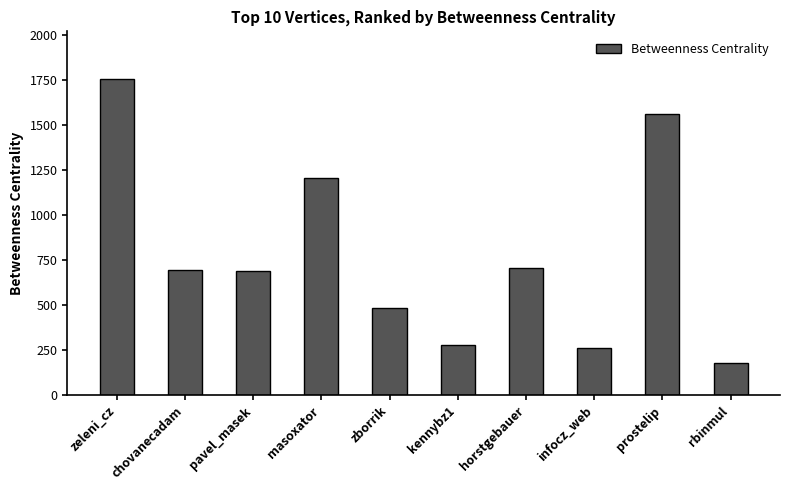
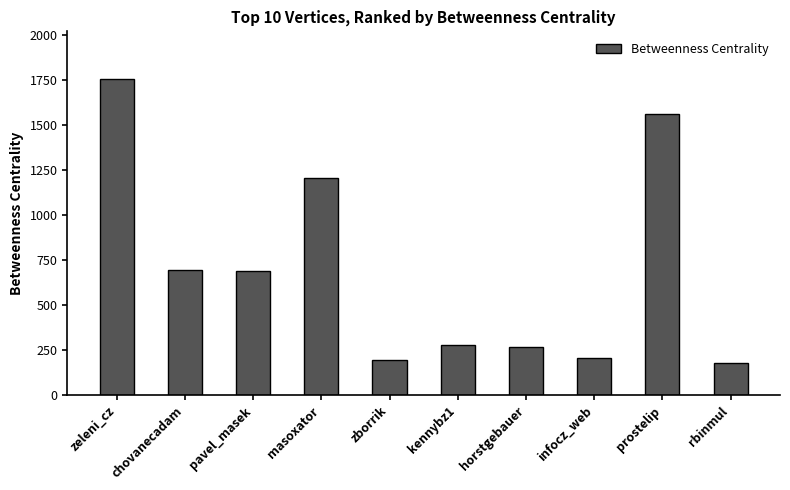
zborrik: 480 -> 200
horstgebauer: 710 -> 260
infocz_web: 260 -> 200
